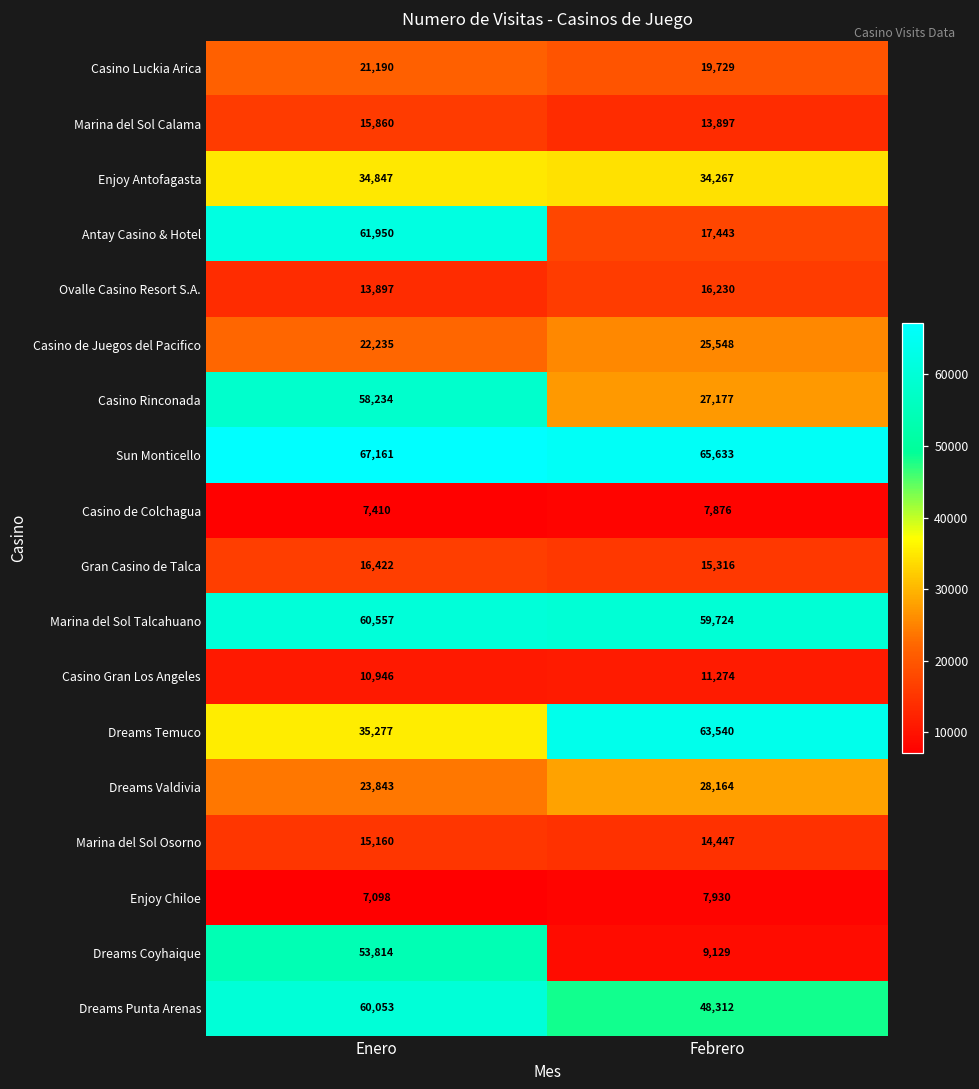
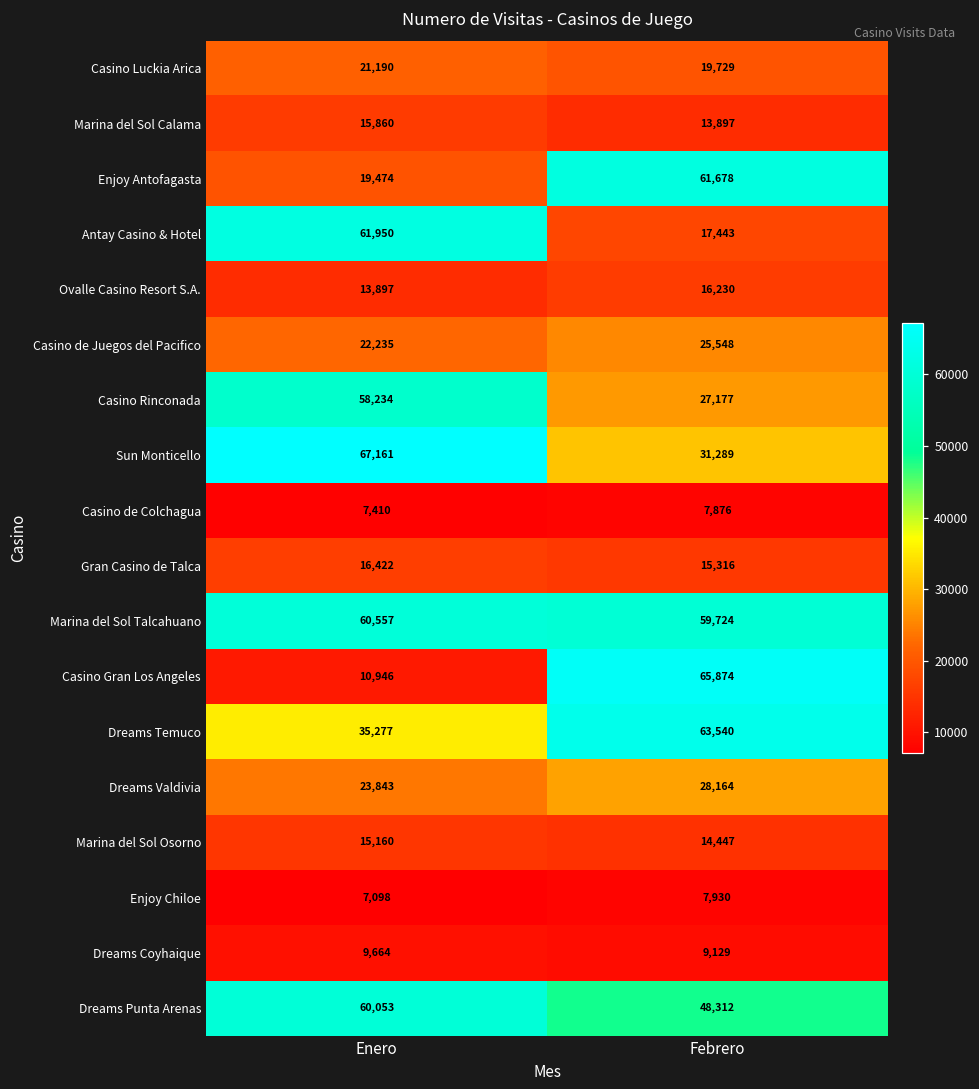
Enjoy Antofagasta, Enero: 34,847 -> 19,474
Enjoy Antofagasta, Febrero: 34,267 -> 61,678
Sun Monticello, Febrero: 65,633 -> 31,289
Casino Gran Los Angeles, Febrero: 11,274 -> 65,874
Dreams Coyhaique, Enero: 53,814 -> 9,664
